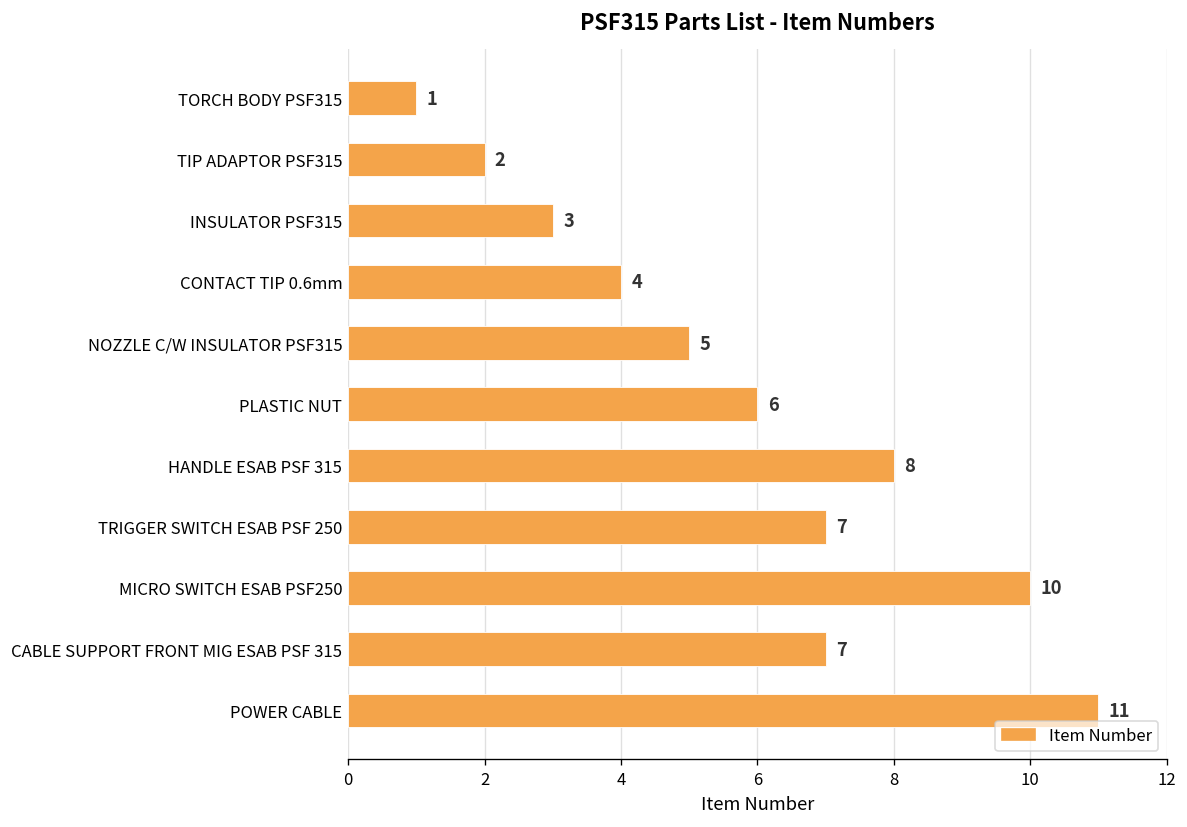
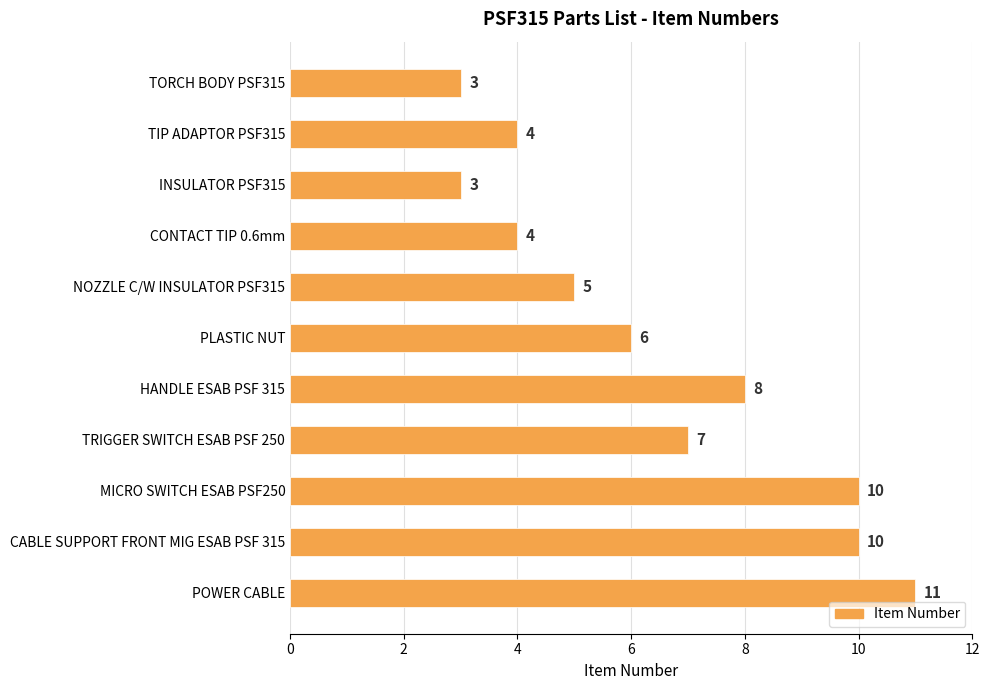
TORCH BODY PSF315: 1 -> 3
TIP ADAPTOR PSF315: 2 -> 4
CABLE SUPPORT FRONT MIG ESAB PSF 315: 7 -> 10
